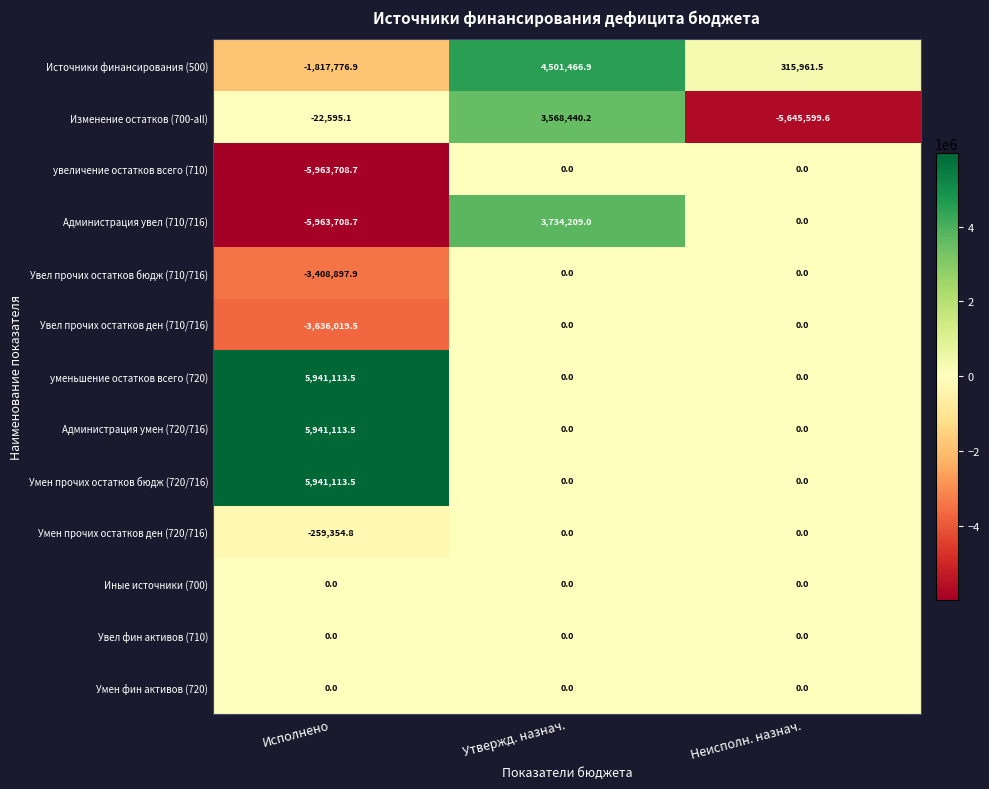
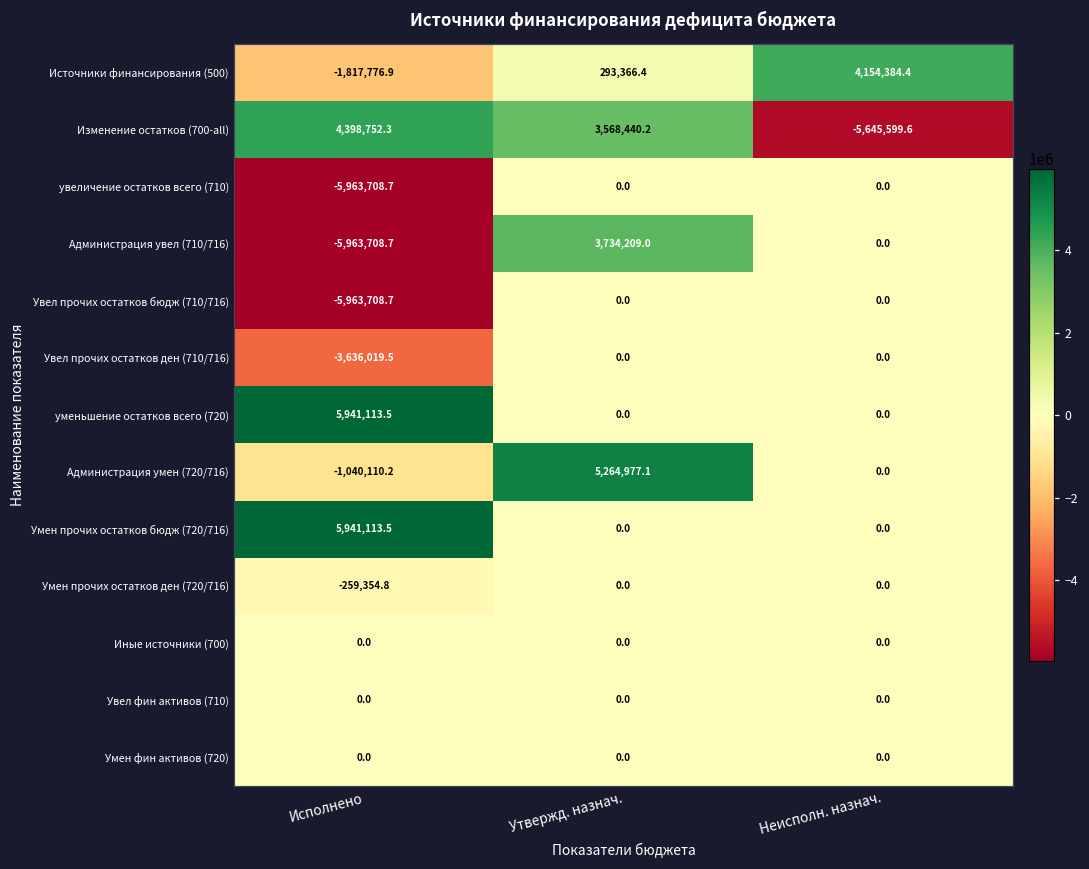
Источники финансирования (500), Утвержд. назнач.: 4,501,466.9 -> 293,366.4
Источники финансирования (500), Неисполн. назнач.: 315,961.5 -> 4,154,384.4
Изменение остатков (700-all), Исполнено: -22,595.1 -> 4,398,752.3
Увел прочих остатков бюдж (710/716), Исполнено: -3,408,897.9 -> -5,963,708.7
Администрация умен (720/716), Исполнено: 5,941,113.5 -> -1,040,110.2
Администрация умен (720/716), Утвержд. назнач.: 0.0 -> 5,264,977.1
